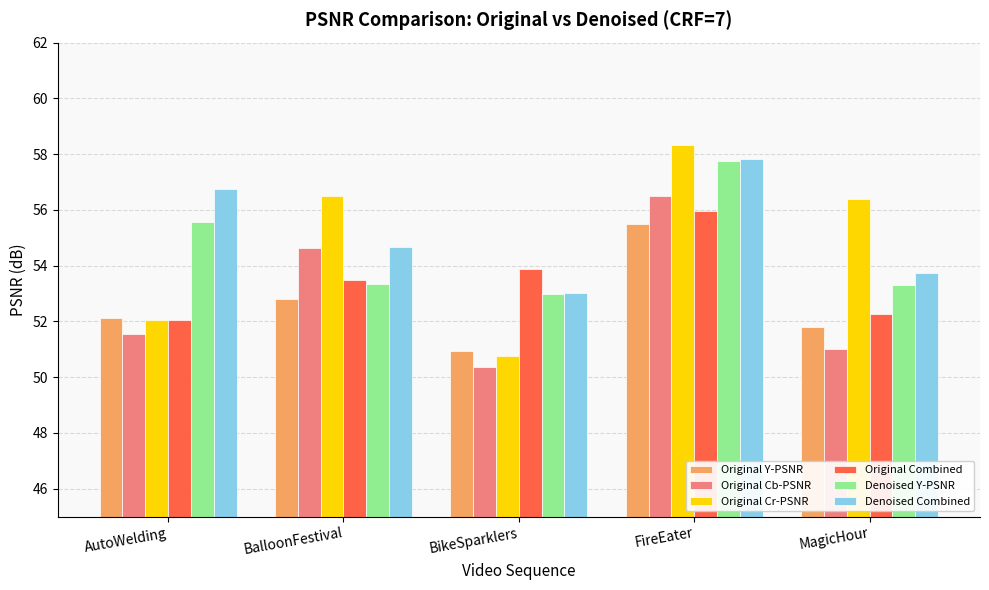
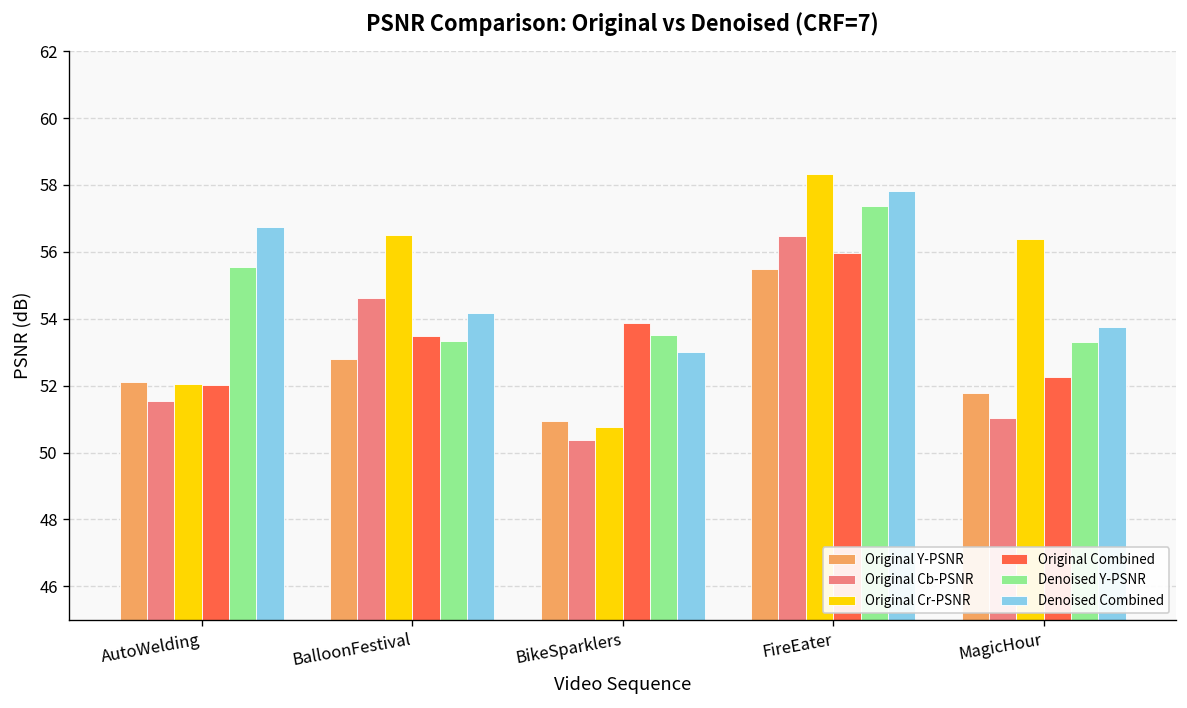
Denoised Combined, BalloonFestival: 54.7 -> 54.2
Denoised Y-PSNR, BikeSparklers: 53.0 -> 53.5
Denoised Y-PSNR, FireEater: 57.8 -> 57.4
